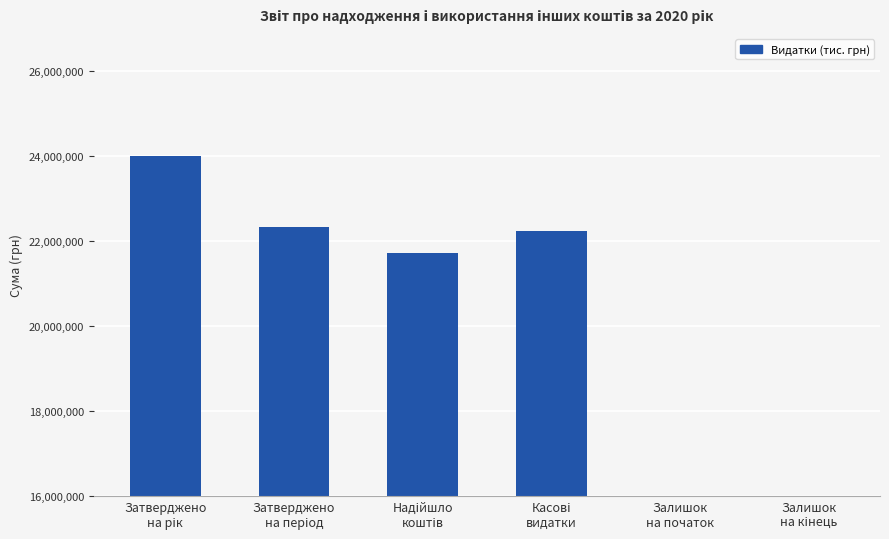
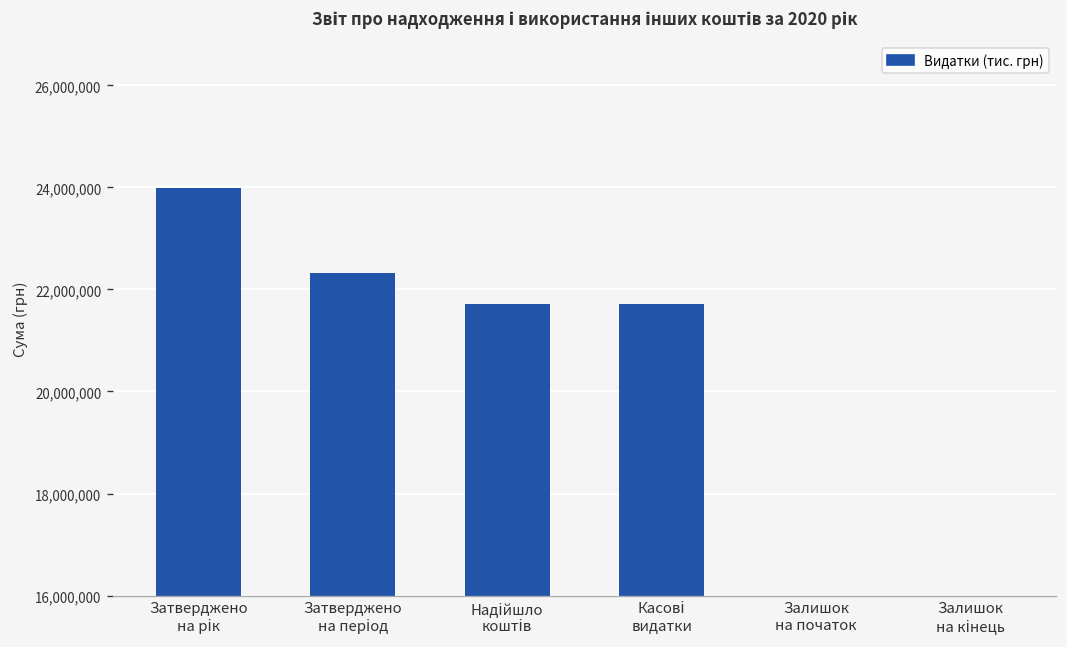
Касові видатки: 22,200,000 -> 21,700,000
